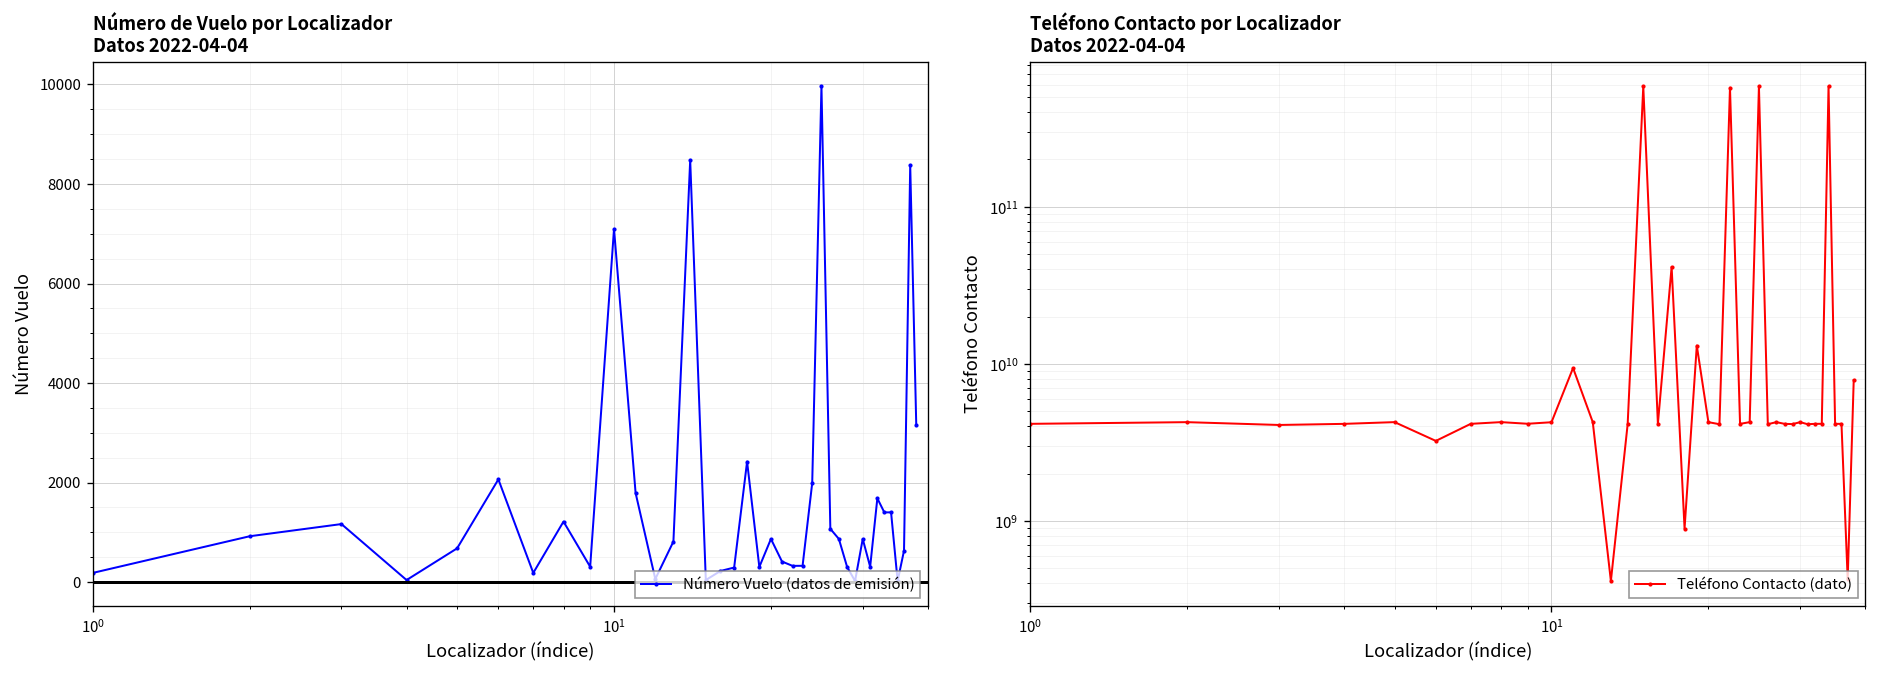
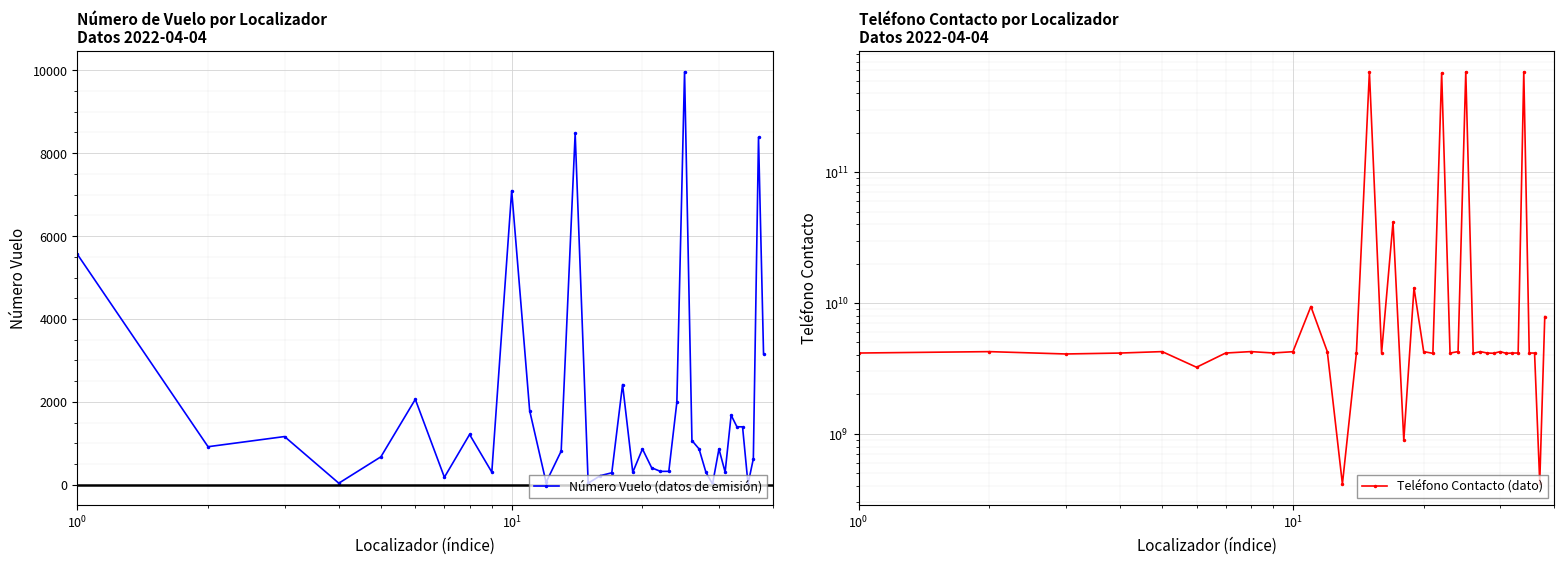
Número de Vuelo por Localizador Datos 2022-04-04, 10^0: 200 -> 5600
